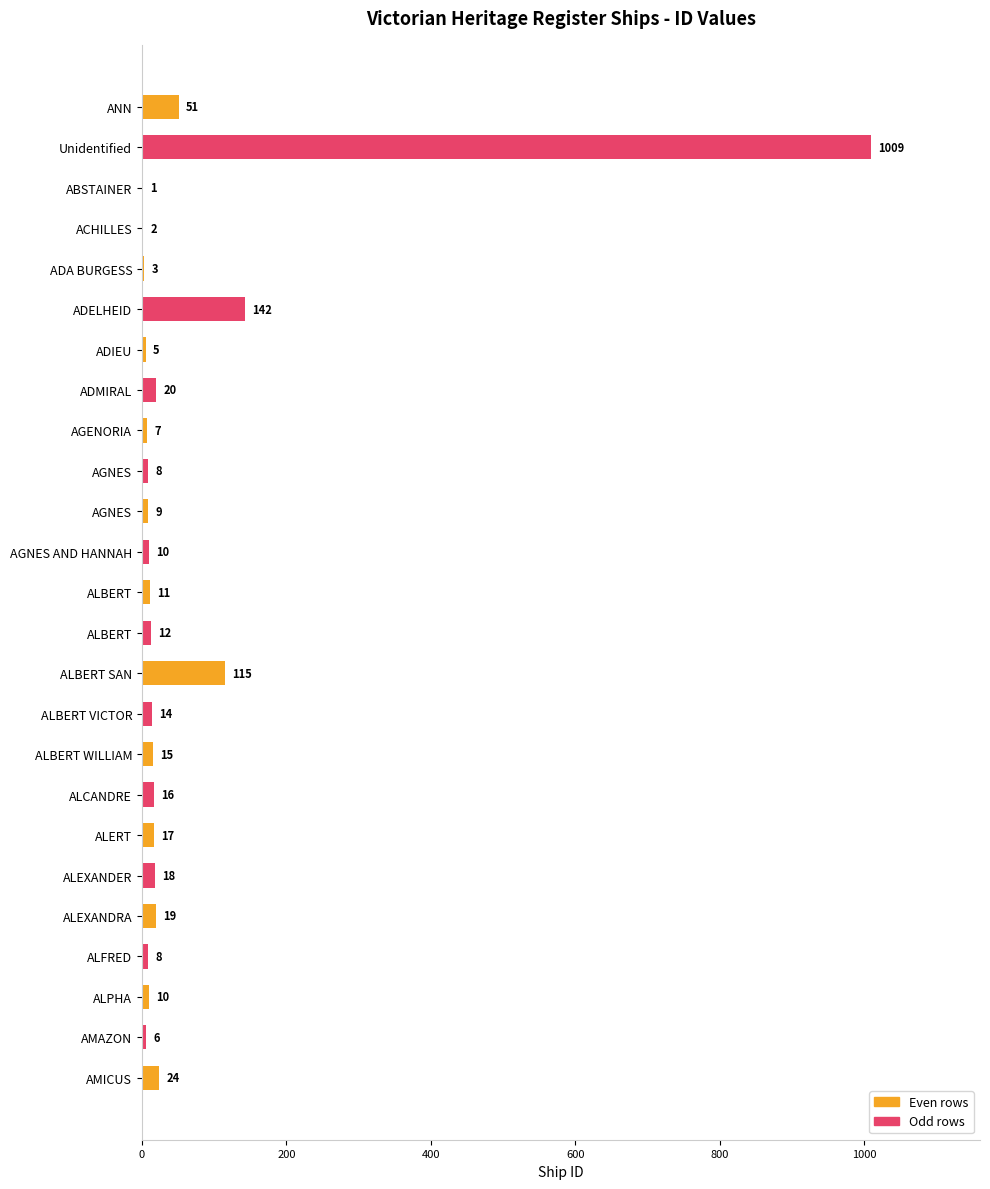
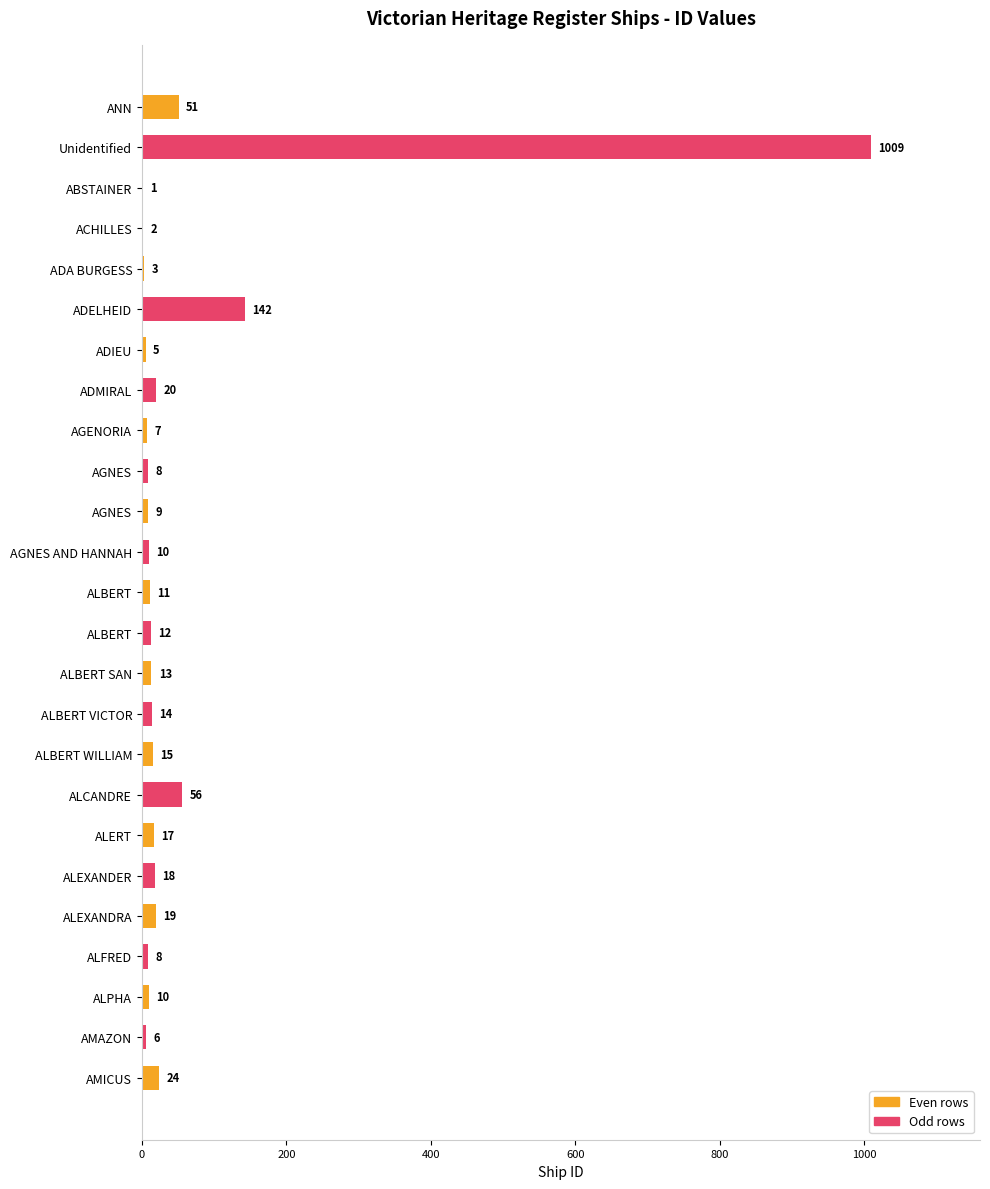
ALBERT SAN: 115 -> 13
ALCANDRE: 16 -> 56
